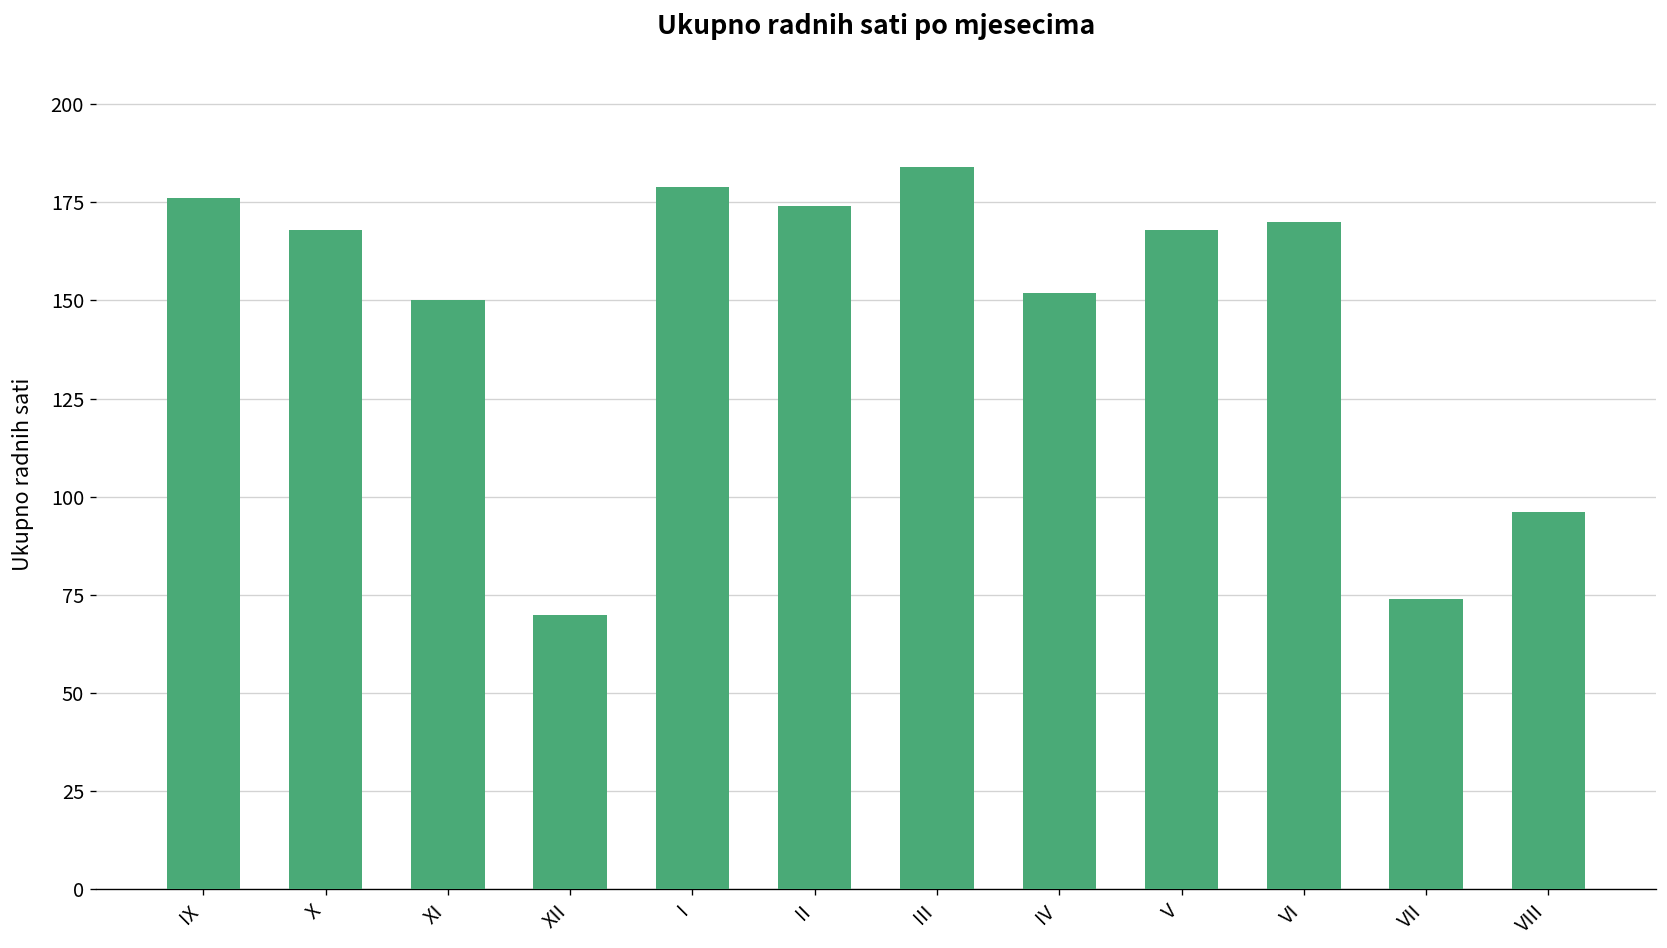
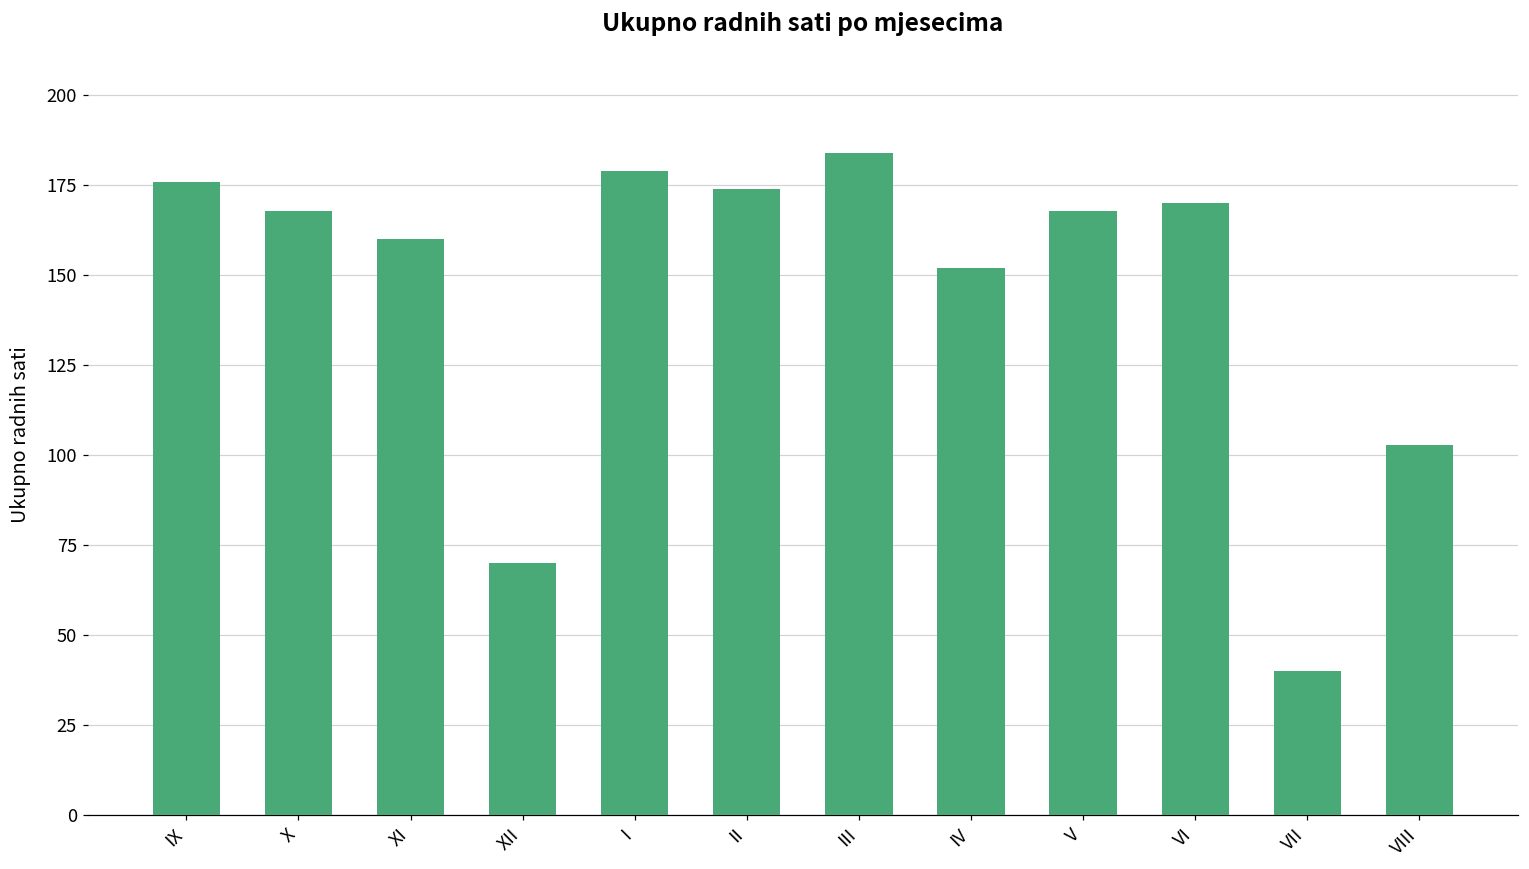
XI: 150 -> 160
VII: 74 -> 40
VIII: 96 -> 103
